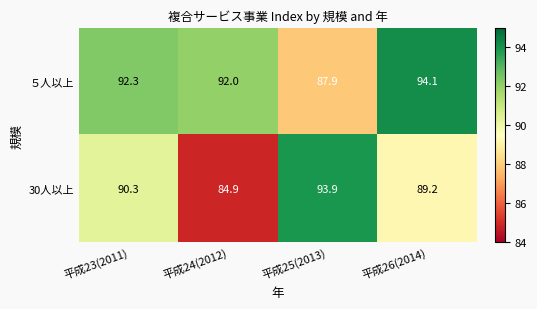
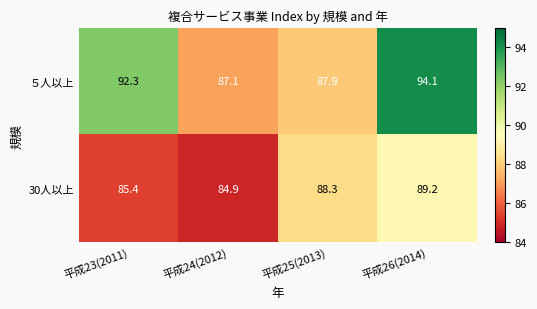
５人以上, 平成24(2012): 92.0 -> 87.1
30人以上, 平成23(2011): 90.3 -> 85.4
30人以上, 平成25(2013): 93.9 -> 88.3
